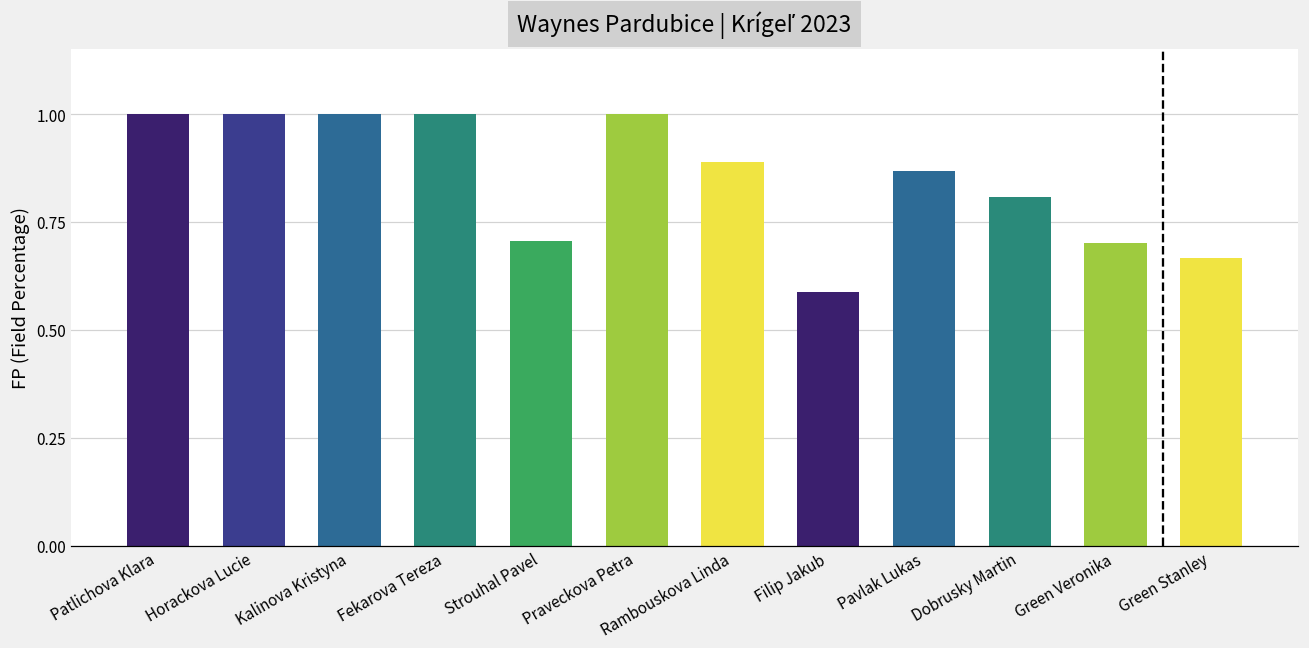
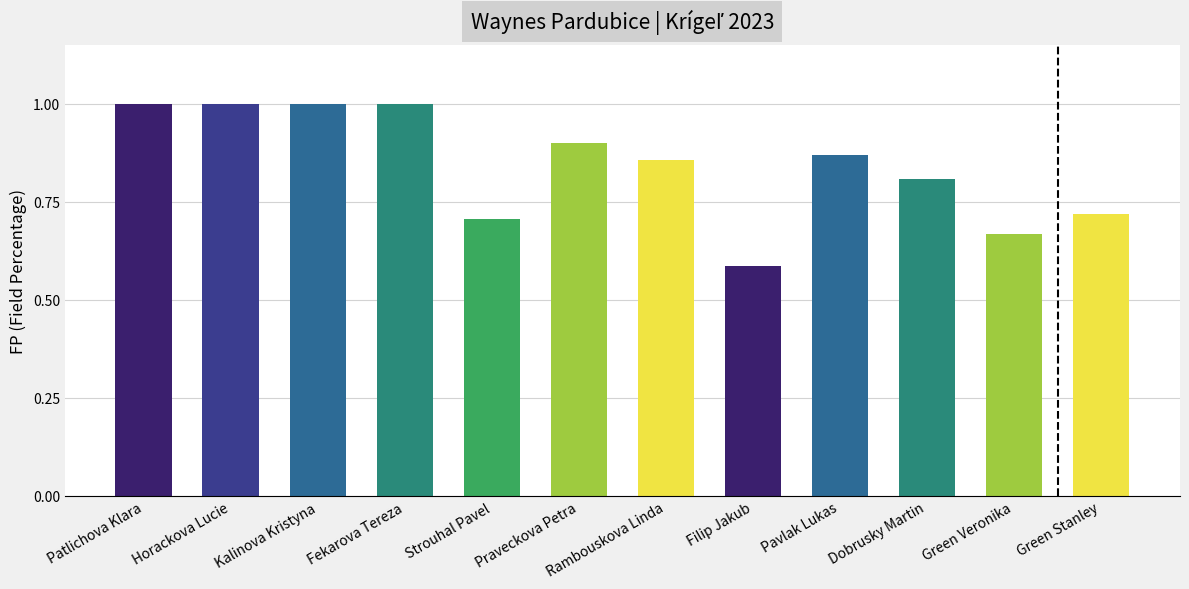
Praveckova Petra: 1.0 -> 0.9
Rambouskova Linda: 0.89 -> 0.86
Green Veronika: 0.70 -> 0.67
Green Stanley: 0.67 -> 0.72
